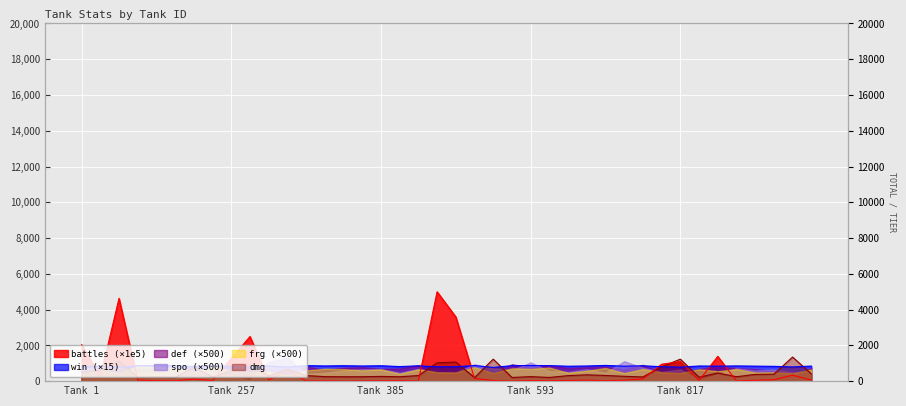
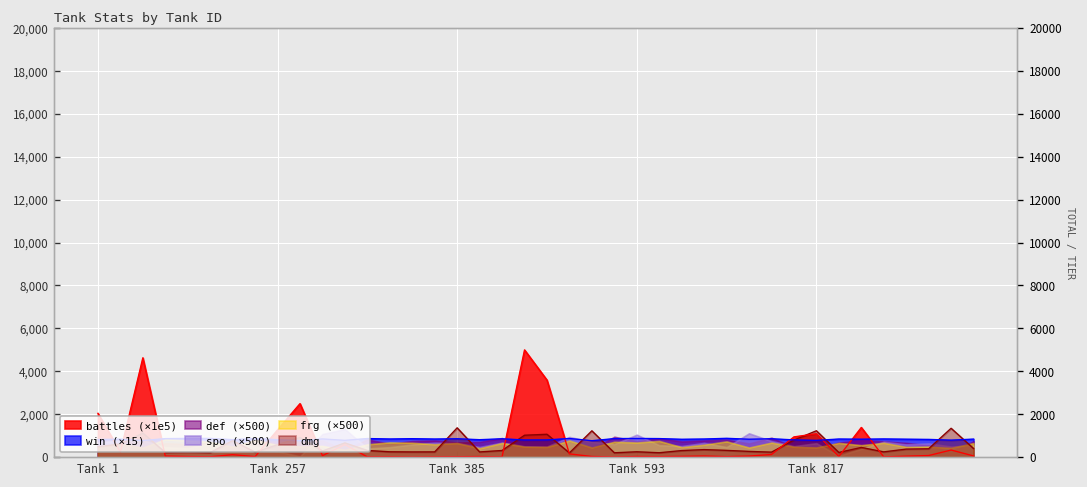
dmg, Tank 385: 300 -> 1,400
